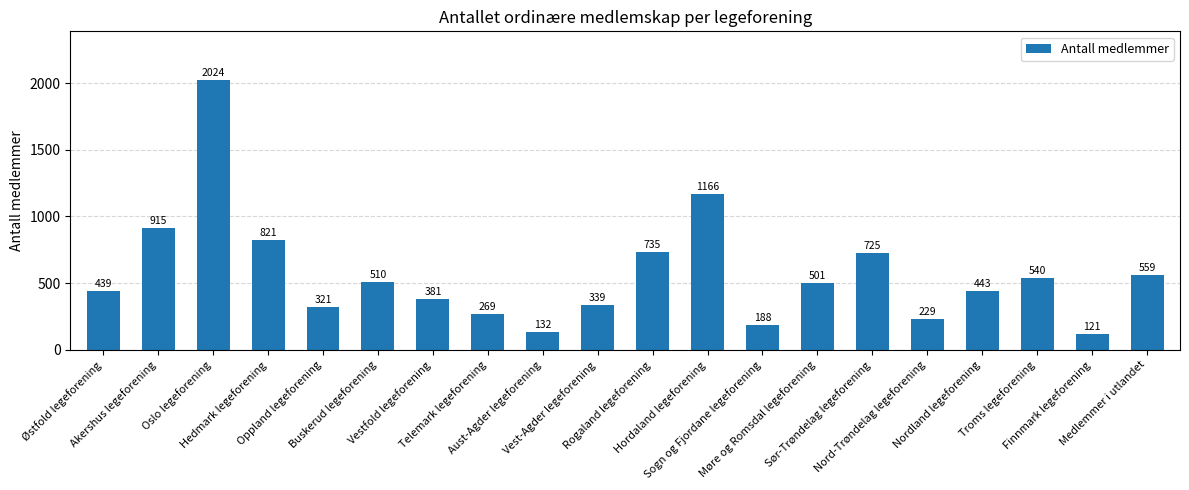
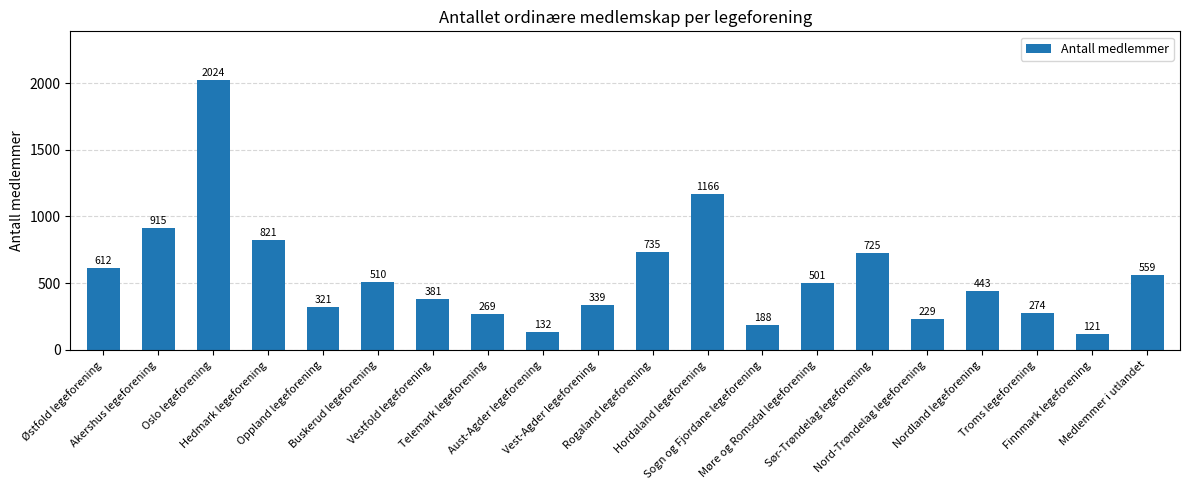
Østfold legeforening: 439 -> 612
Troms legeforening: 540 -> 274
